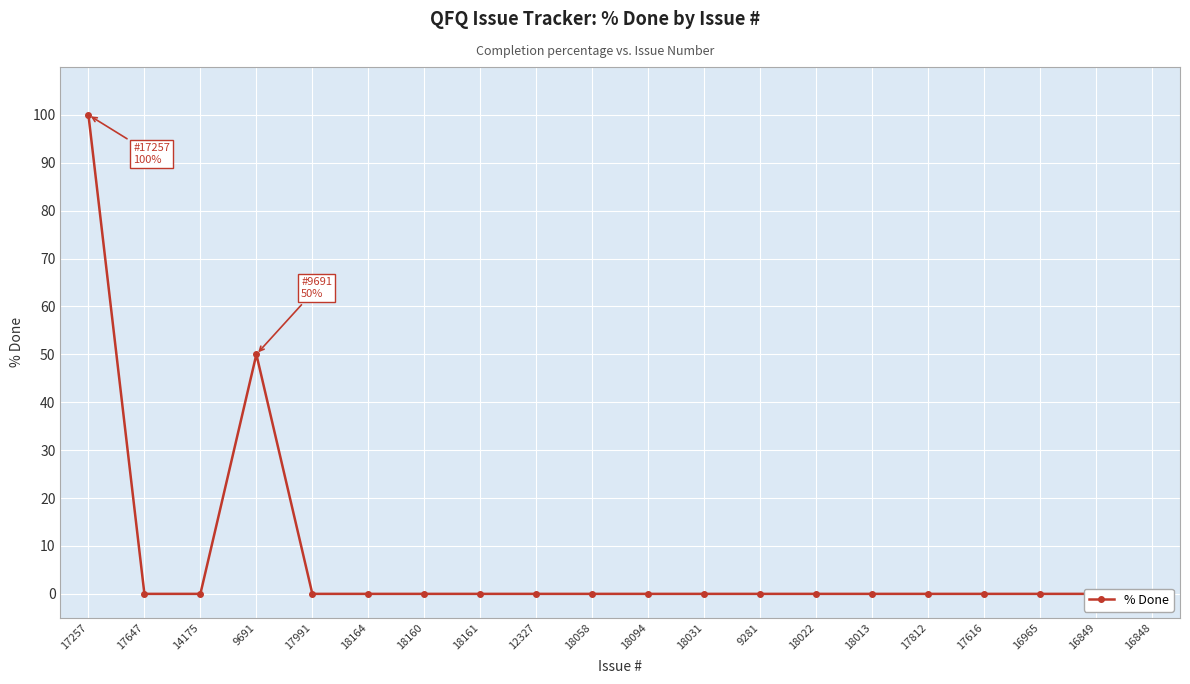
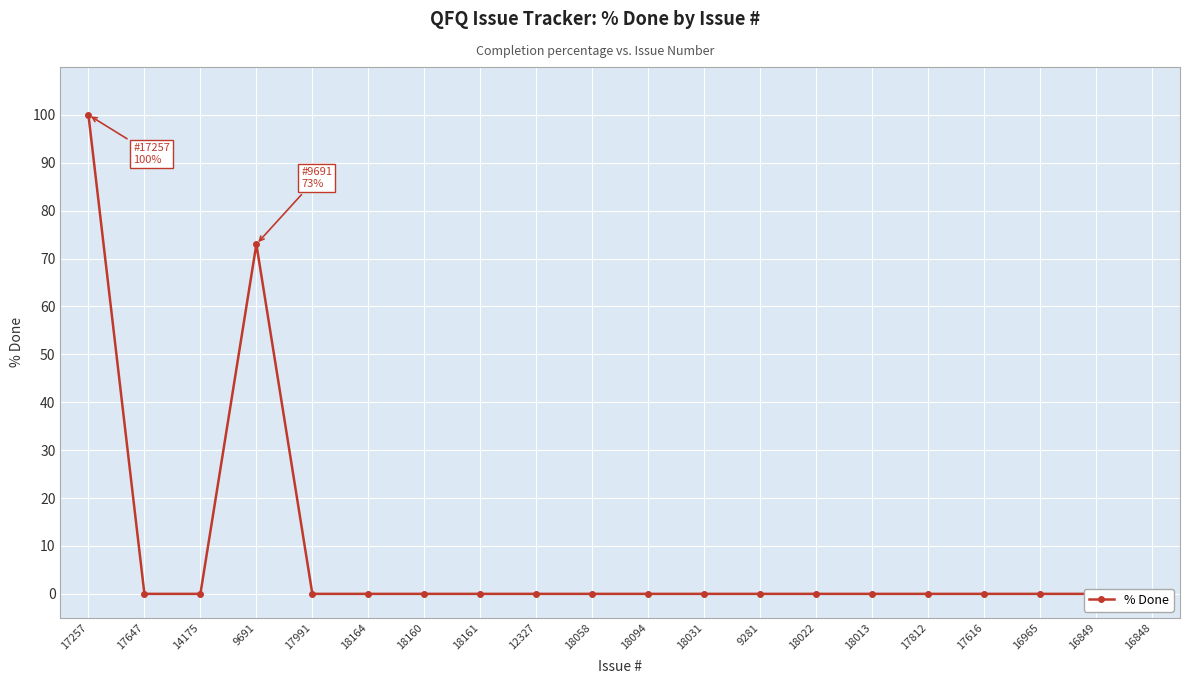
9691: 50% -> 73%
